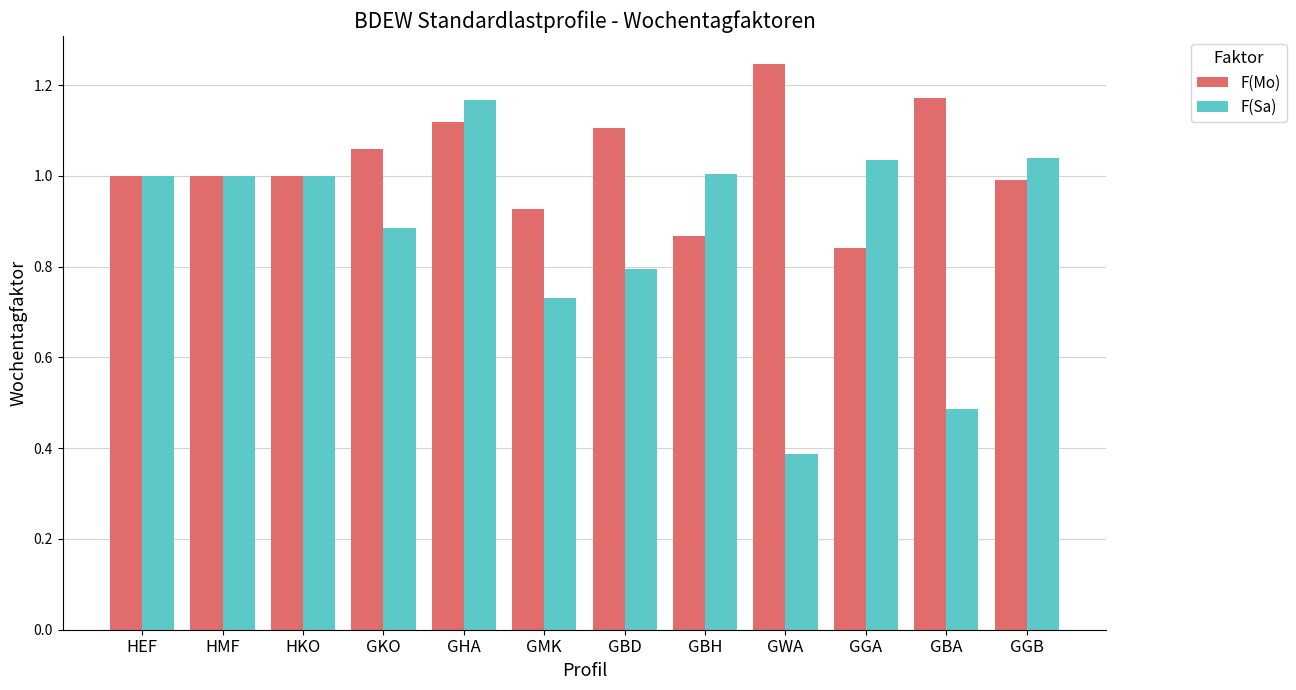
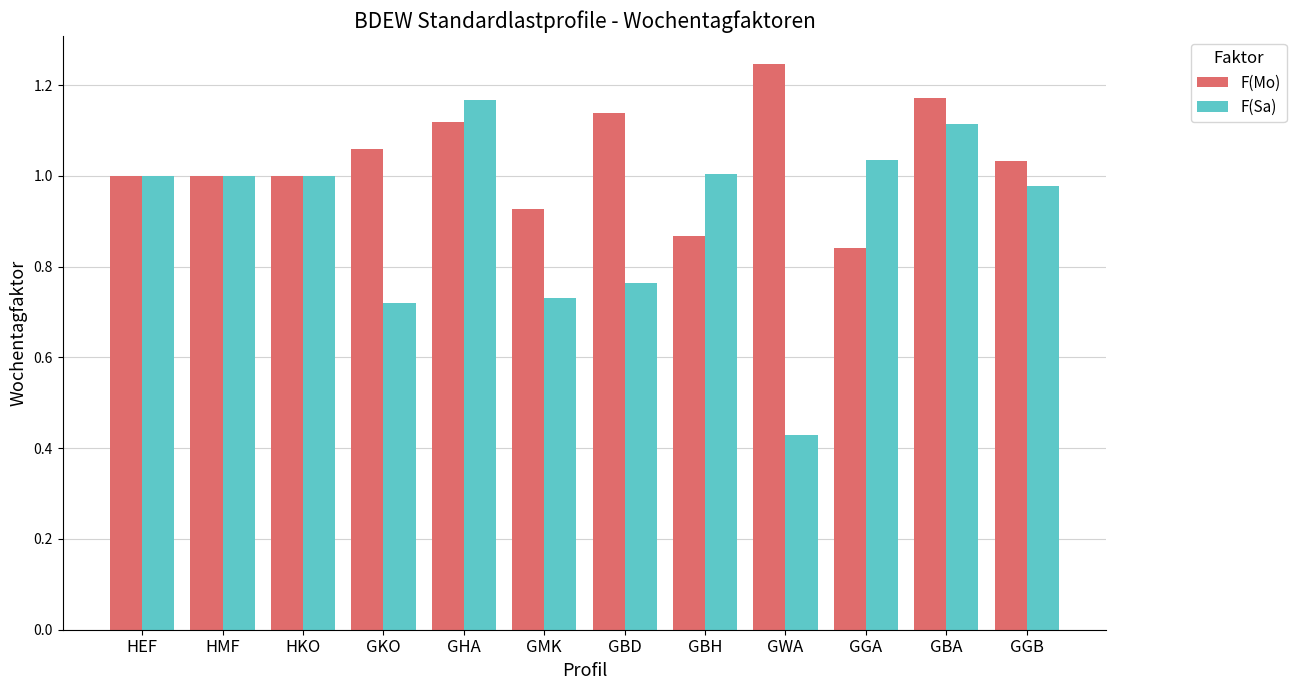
F(Sa), GKO: 0.89 -> 0.72
F(Mo), GBD: 1.11 -> 1.14
F(Sa), GBD: 0.79 -> 0.76
F(Sa), GWA: 0.39 -> 0.43
F(Sa), GBA: 0.49 -> 1.11
F(Mo), GGB: 0.99 -> 1.03
F(Sa), GGB: 1.04 -> 0.98
